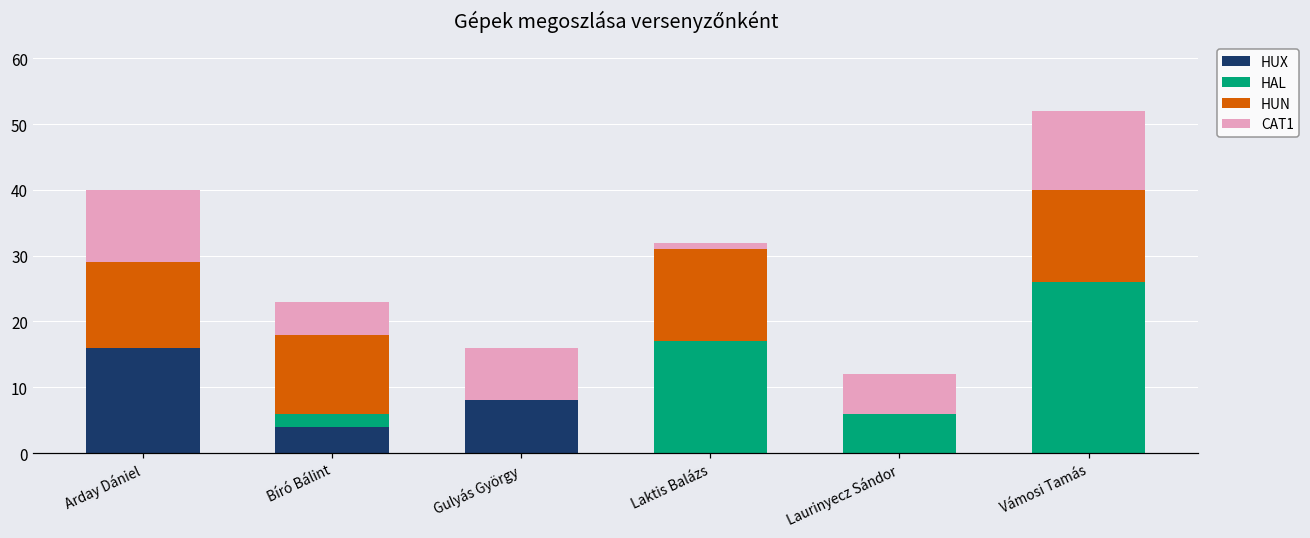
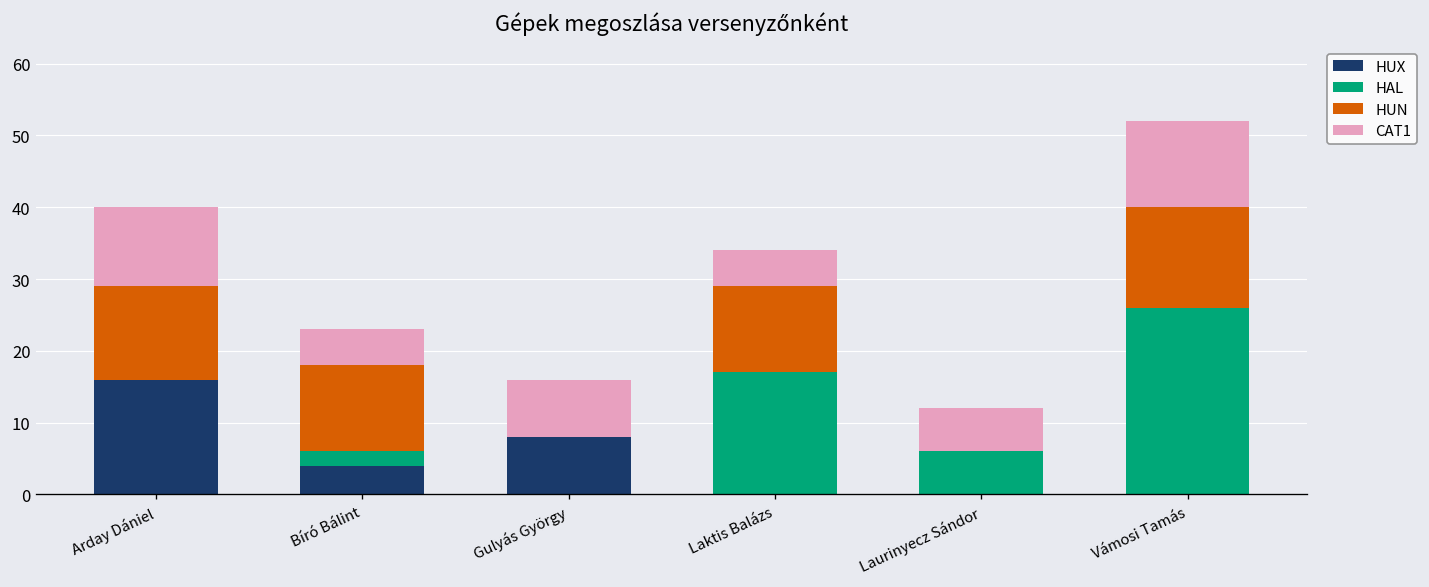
HUN, Laktis Balázs: 14 -> 12
CAT1, Laktis Balázs: 1 -> 5
